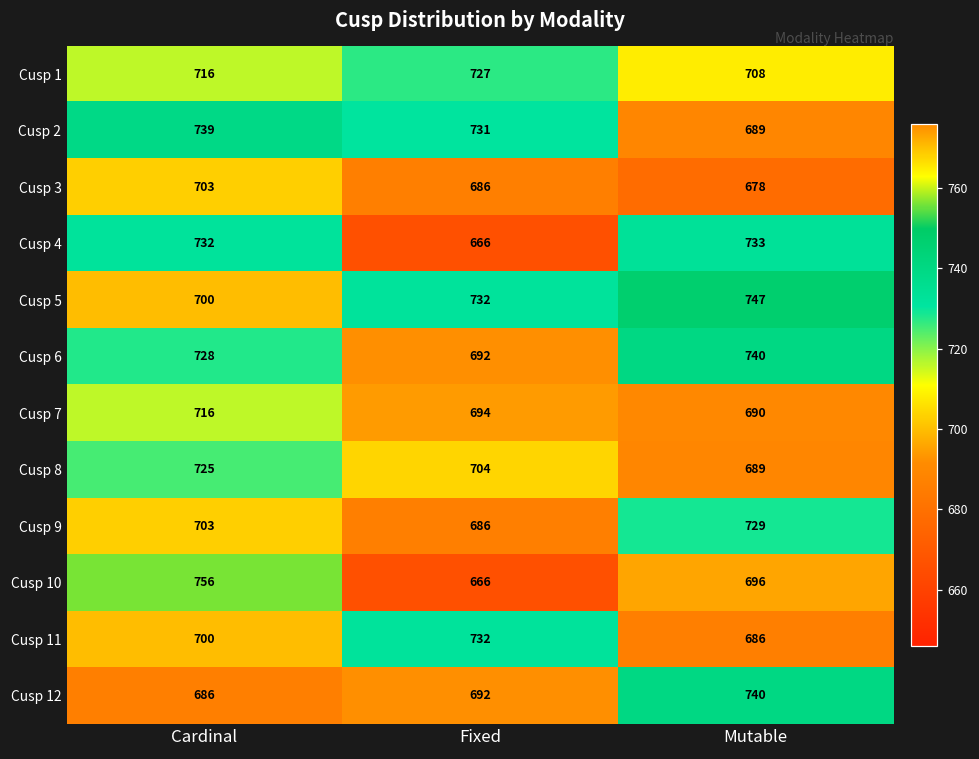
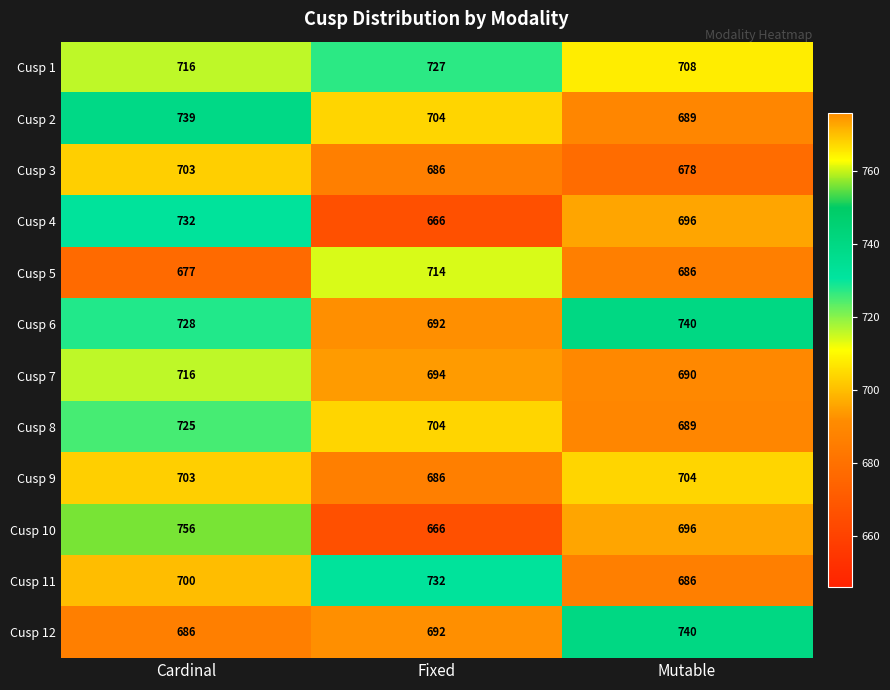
Cusp 2, Fixed: 731 -> 704
Cusp 4, Mutable: 733 -> 696
Cusp 5, Cardinal: 700 -> 677
Cusp 5, Fixed: 732 -> 714
Cusp 5, Mutable: 747 -> 686
Cusp 9, Mutable: 729 -> 704
